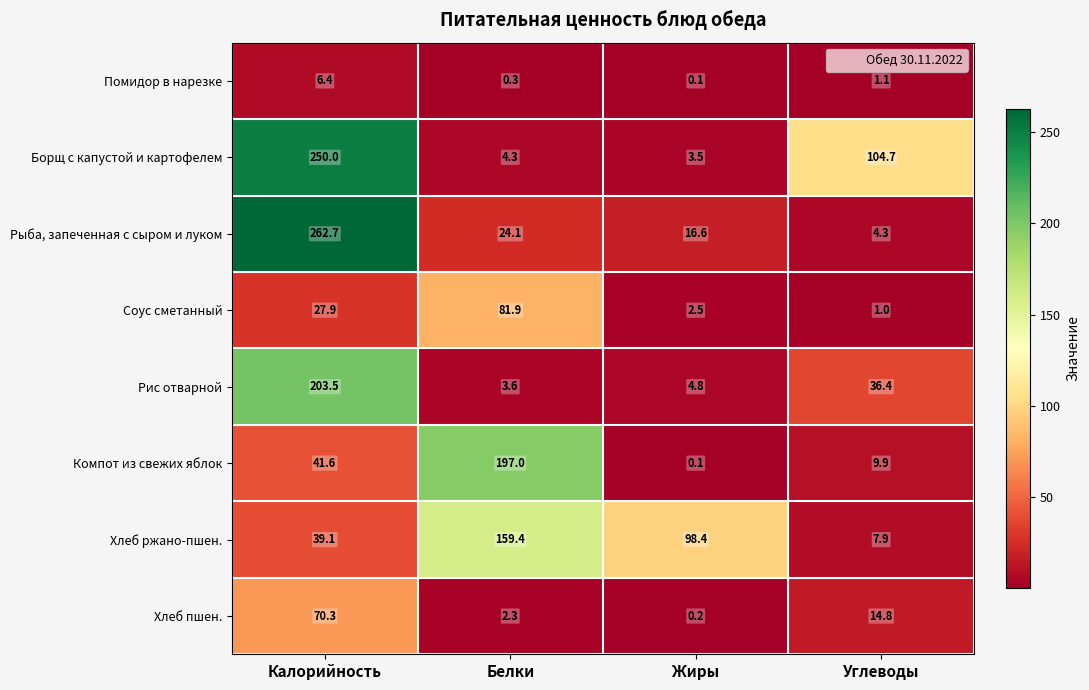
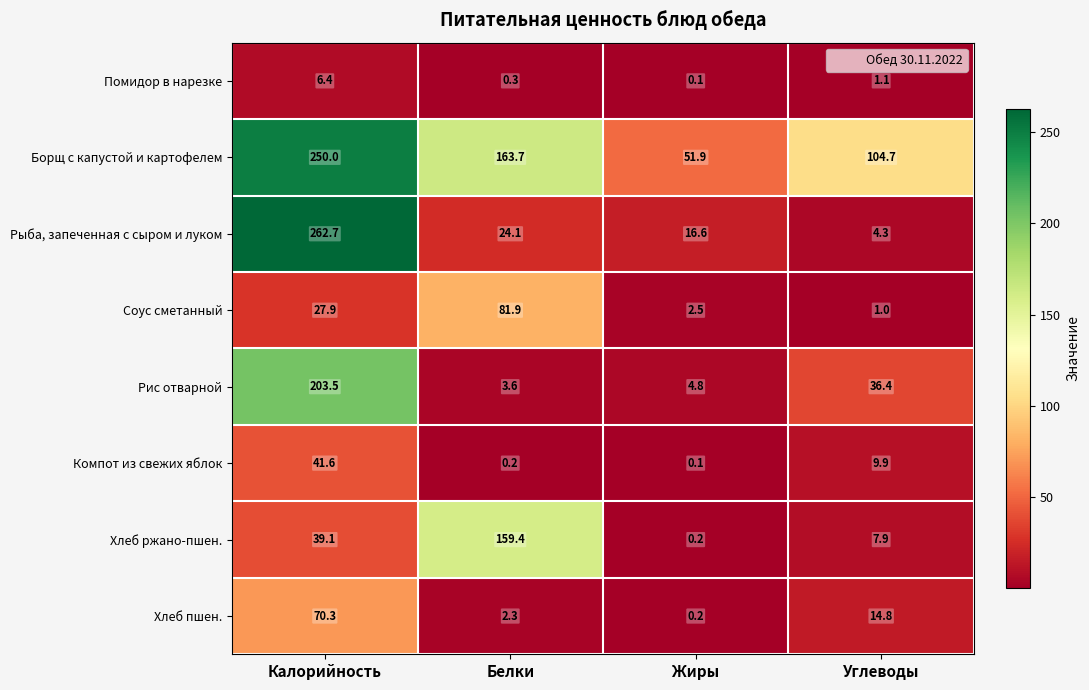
Борщ с капустой и картофелем, Белки: 4.3 -> 163.7
Борщ с капустой и картофелем, Жиры: 3.5 -> 51.9
Компот из свежих яблок, Белки: 197.0 -> 0.2
Хлеб ржано-пшен., Жиры: 98.4 -> 0.2
